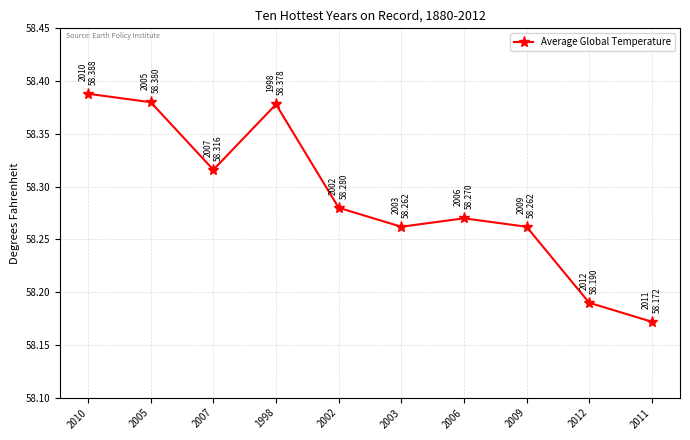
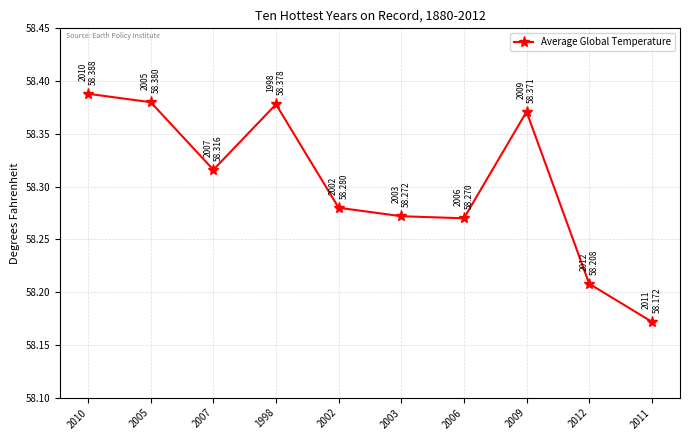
2003: 58.262 -> 58.272
2009: 58.262 -> 58.371
2012: 58.190 -> 58.208
